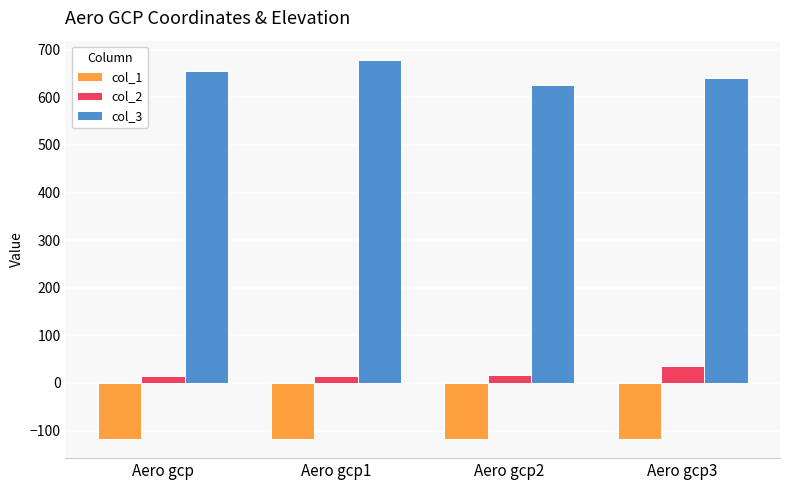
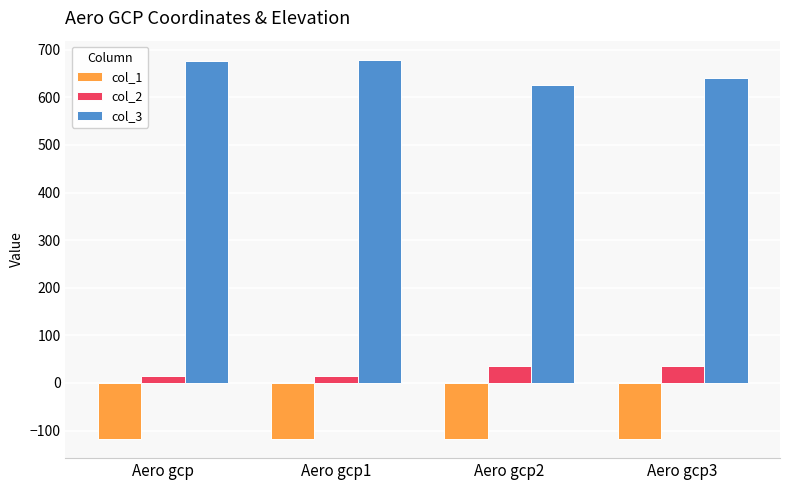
col_3, Aero gcp: 660 -> 680
col_2, Aero gcp2: 20 -> 30
